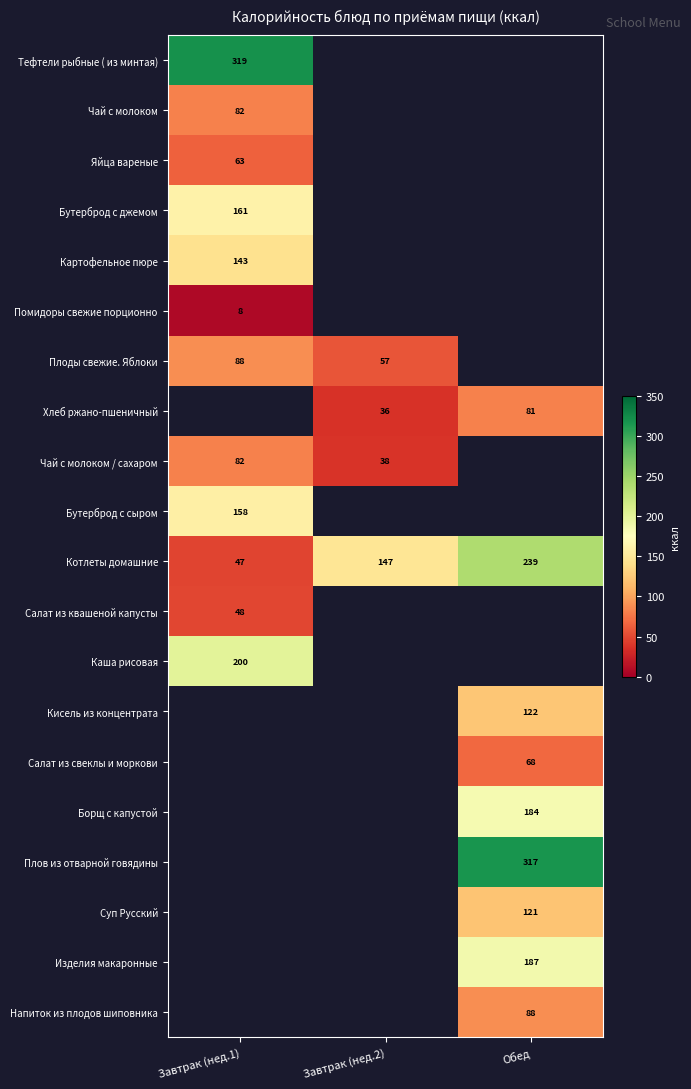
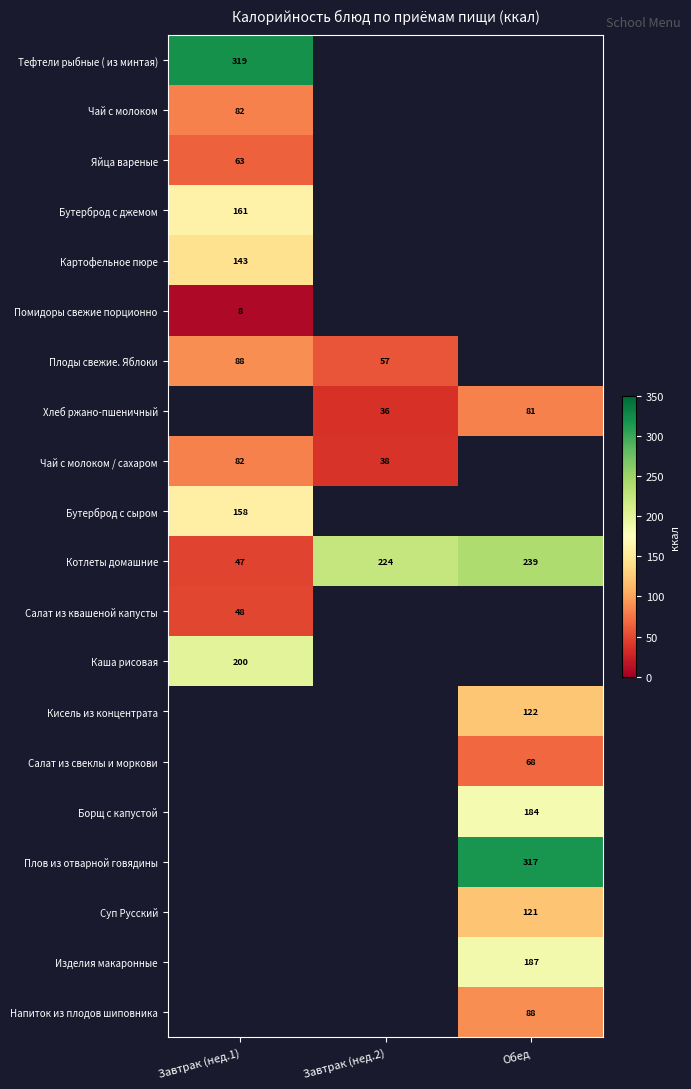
Котлеты домашние, Завтрак (нед.2): 147 -> 224
